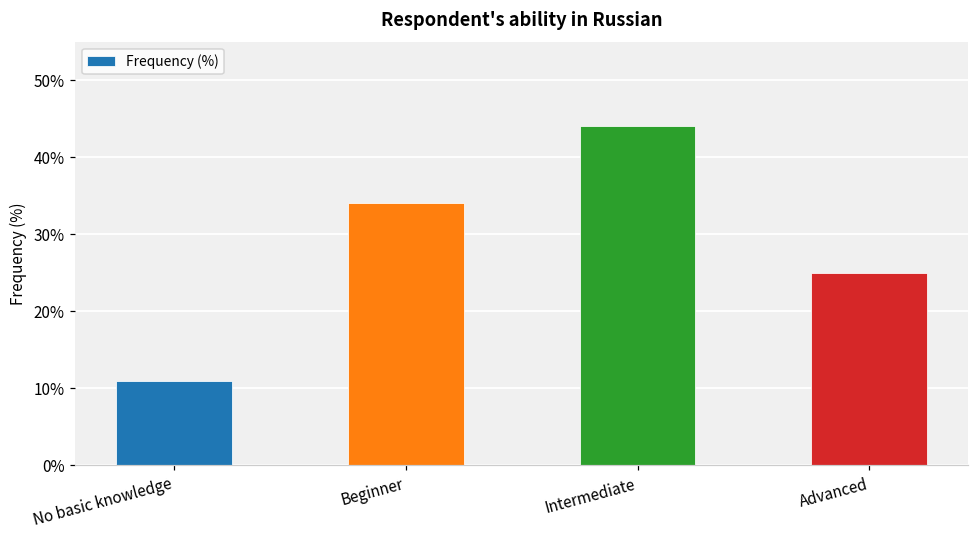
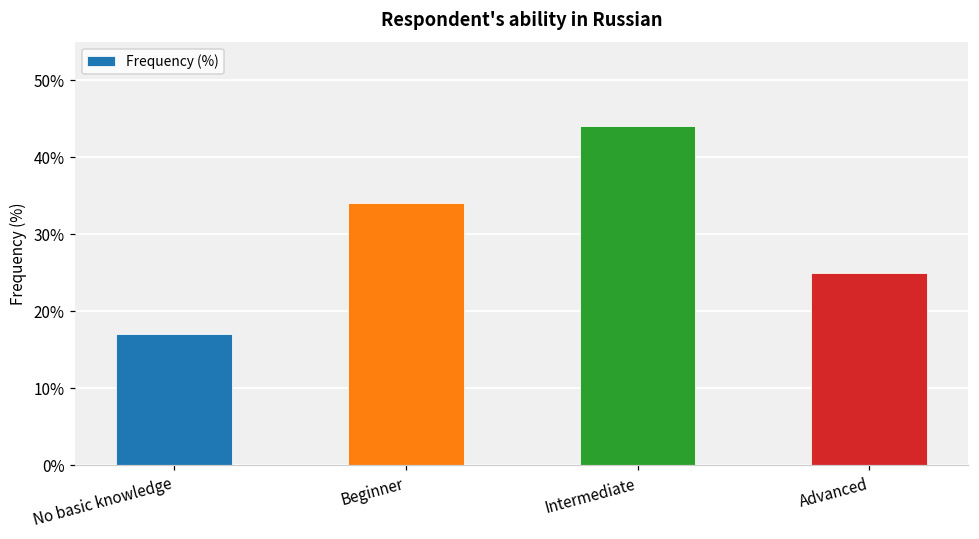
No basic knowledge: 11% -> 17%
